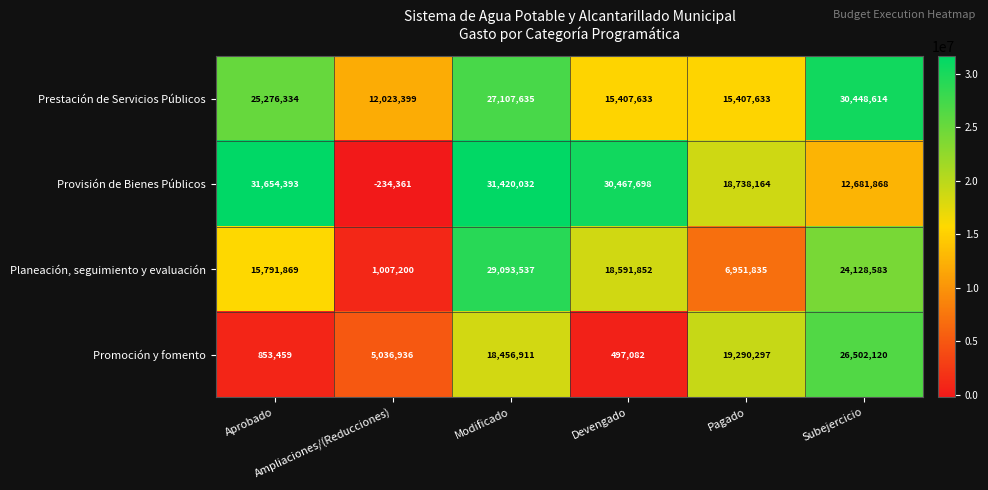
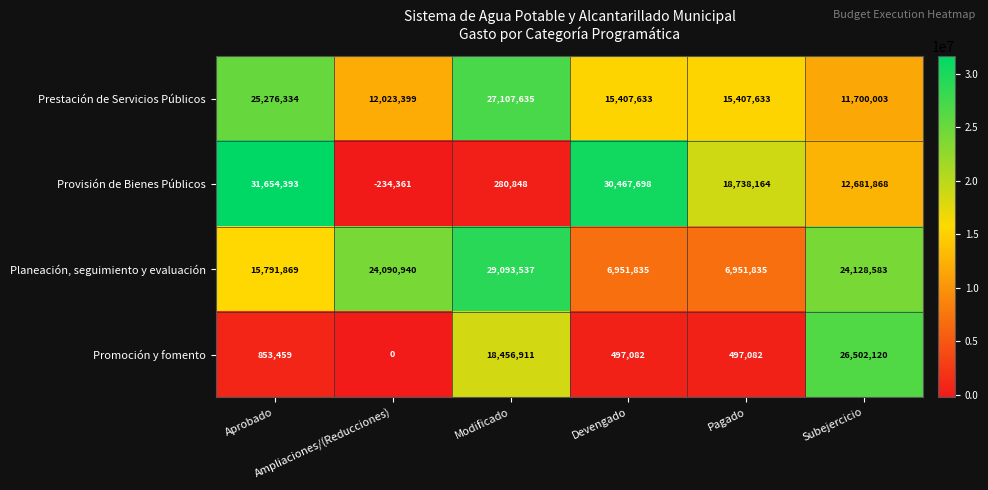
Prestación de Servicios Públicos, Subejercicio: 30,448,614 -> 11,700,003
Provisión de Bienes Públicos, Modificado: 31,420,032 -> 280,848
Planeación, seguimiento y evaluación, Ampliaciones/(Reducciones): 1,007,200 -> 24,090,940
Planeación, seguimiento y evaluación, Devengado: 18,591,852 -> 6,951,835
Promoción y fomento, Ampliaciones/(Reducciones): 5,036,936 -> 0
Promoción y fomento, Pagado: 19,290,297 -> 497,082
